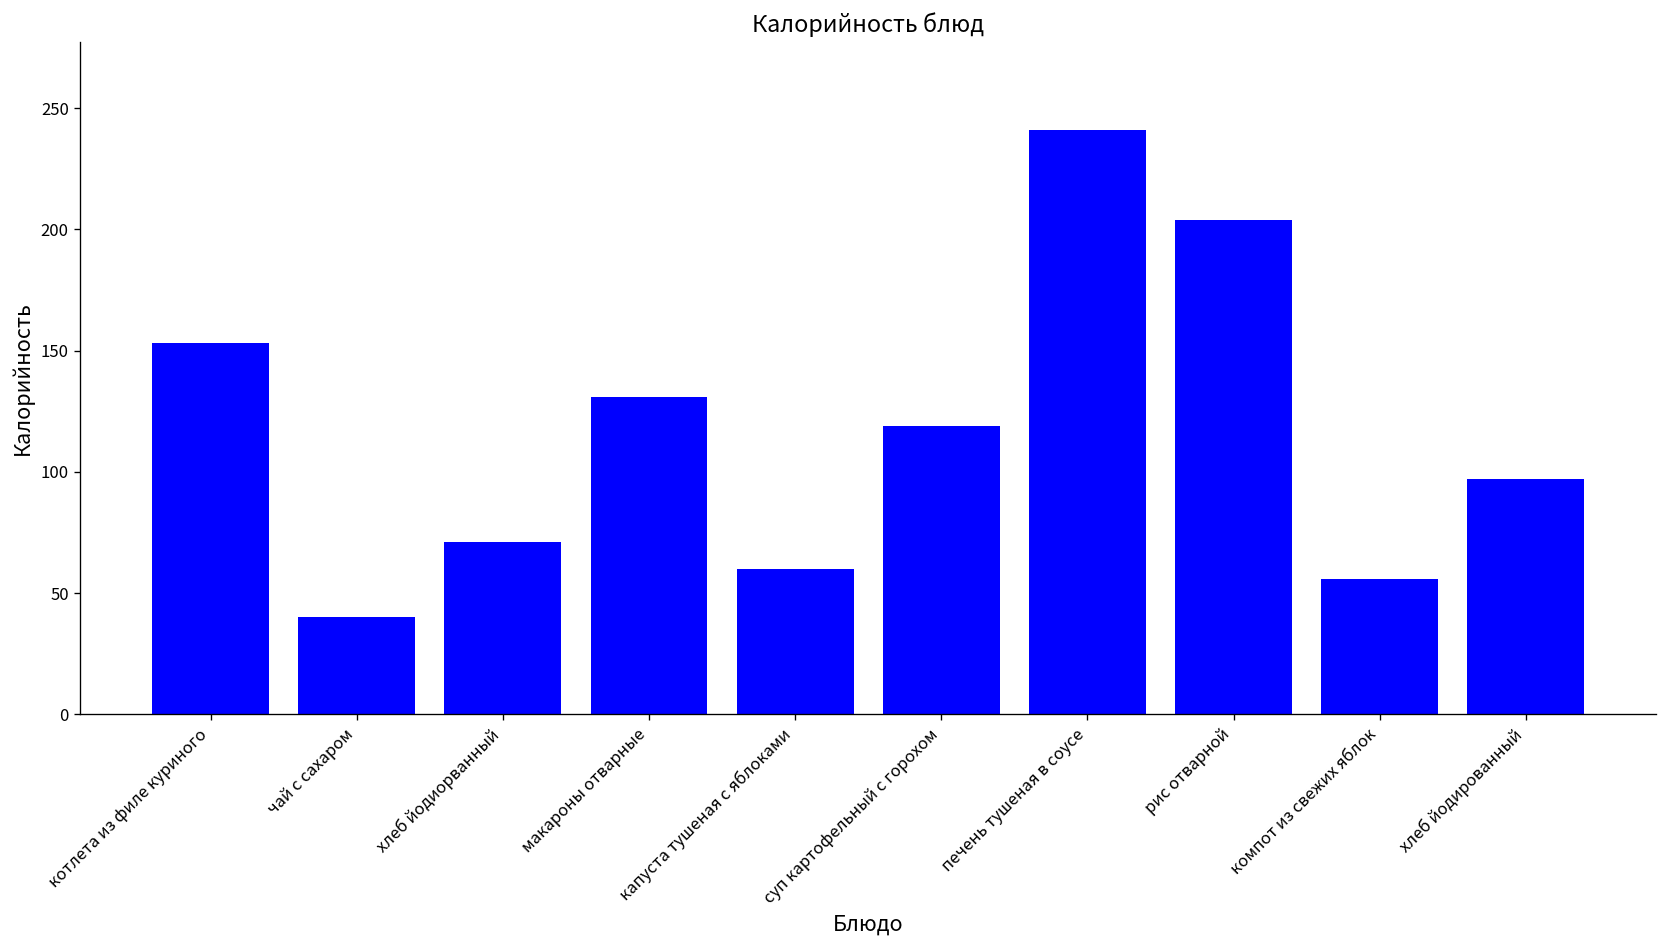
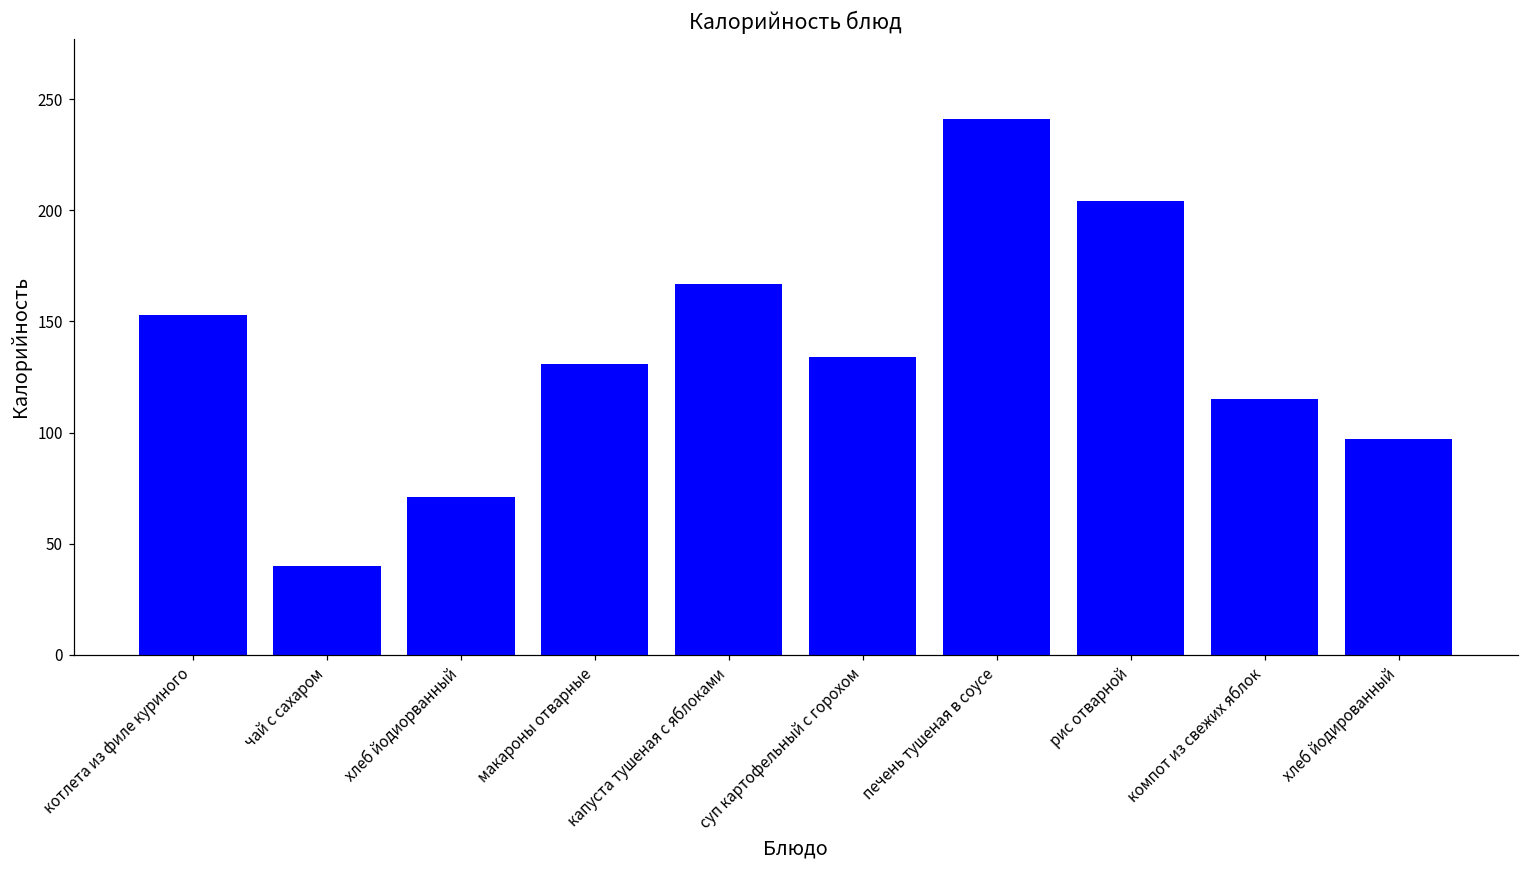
капуста тушеная с яблоками: 60 -> 167
суп картофельный с горохом: 119 -> 134
компот из свежих яблок: 56 -> 115
